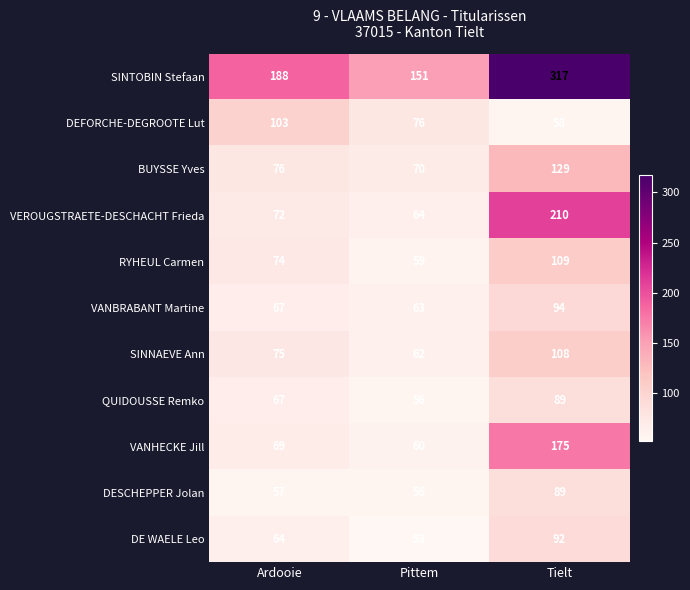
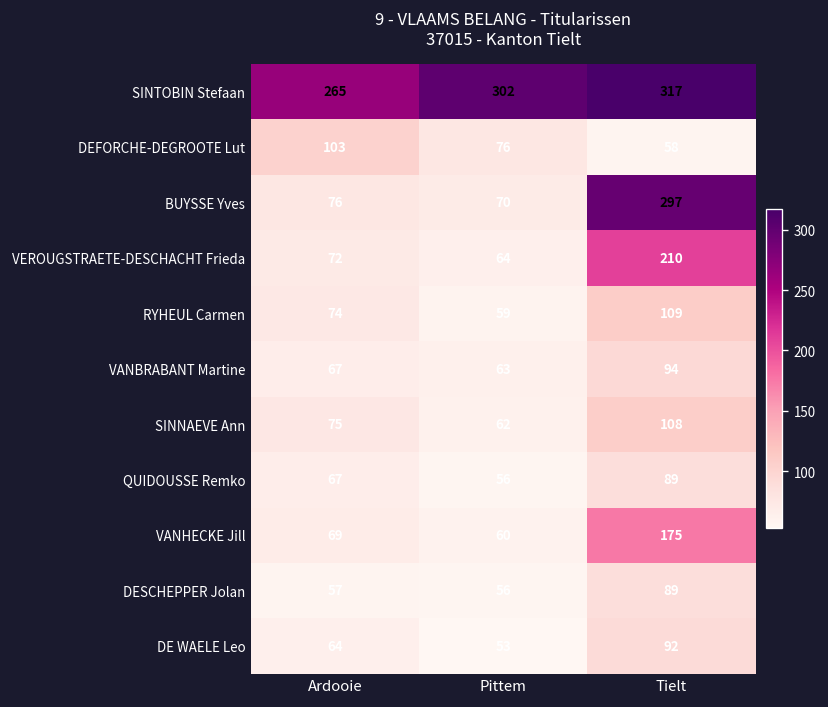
SINTOBIN Stefaan, Ardooie: 188 -> 265
SINTOBIN Stefaan, Pittem: 151 -> 302
BUYSSE Yves, Tielt: 129 -> 297
